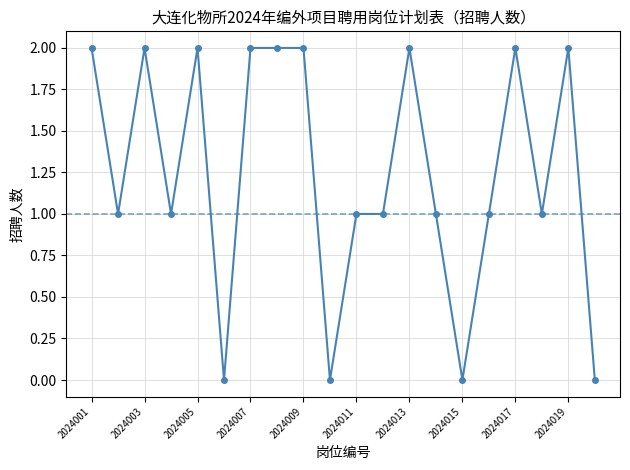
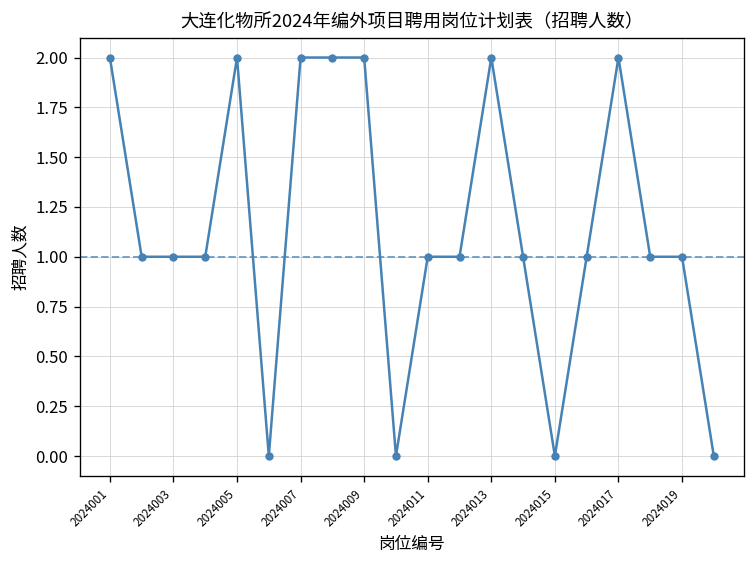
2024003: 2 -> 1
2024019: 2 -> 1
